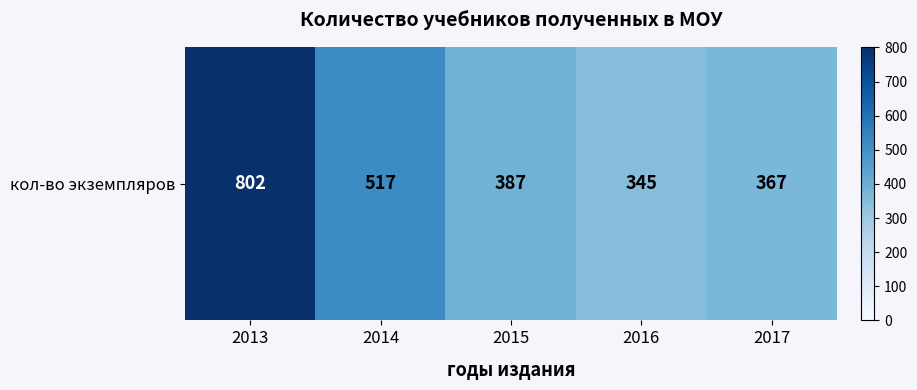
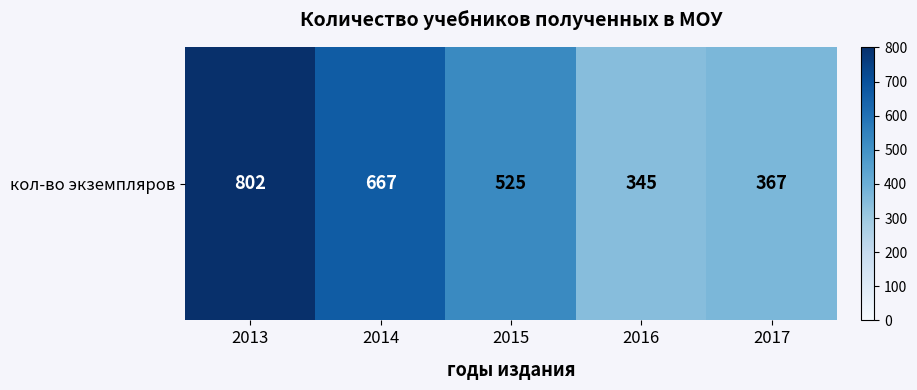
кол-во экземпляров, 2014: 517 -> 667
кол-во экземпляров, 2015: 387 -> 525
